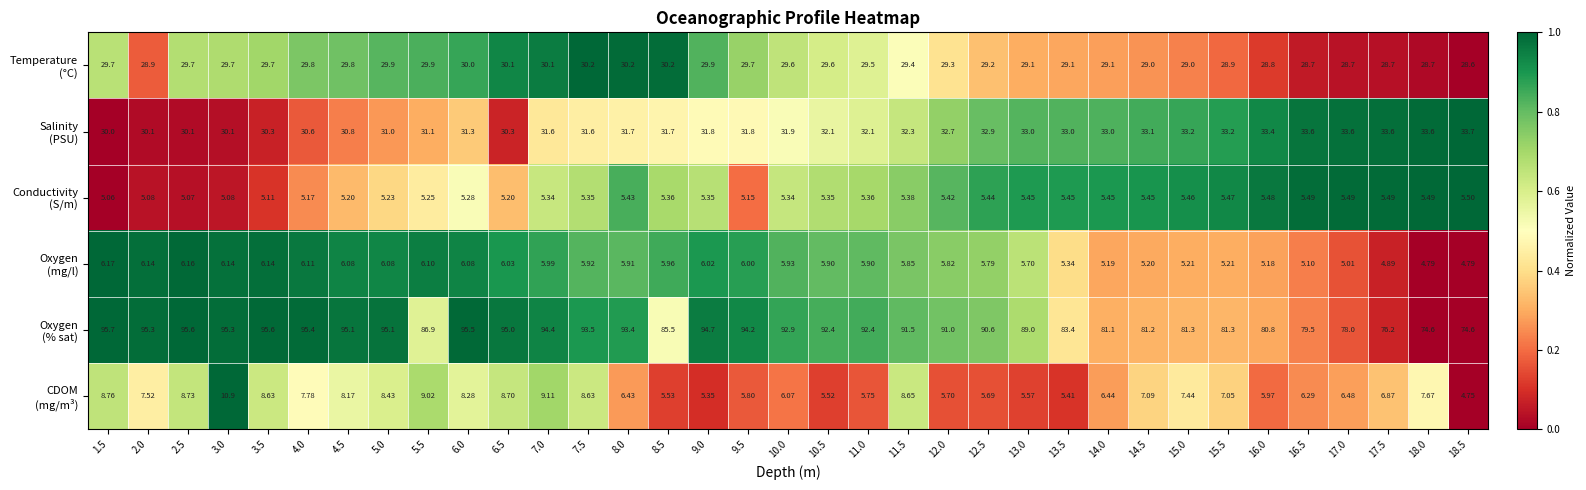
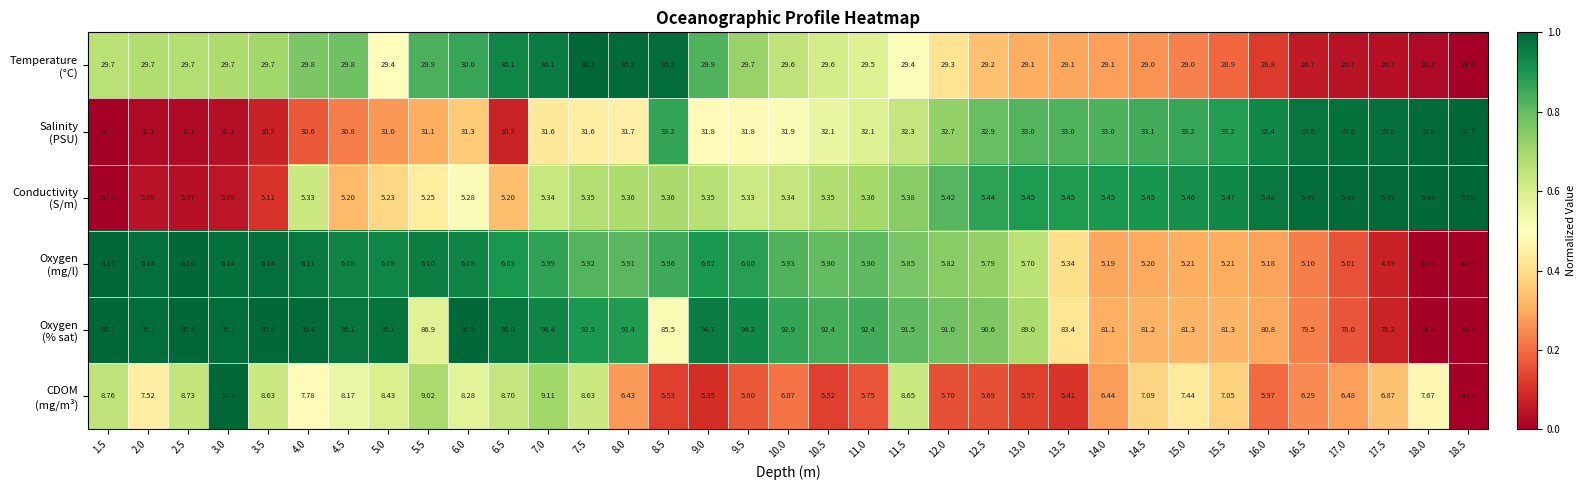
Temperature (°C), 2.0: 28.9 -> 29.7
Temperature (°C), 5.0: 29.9 -> 29.4
Salinity (PSU), 8.5: 31.7 -> 33.2
Conductivity (S/m), 4.0: 5.17 -> 5.33
Conductivity (S/m), 8.0: 5.43 -> 5.36
Conductivity (S/m), 9.5: 5.15 -> 5.33
